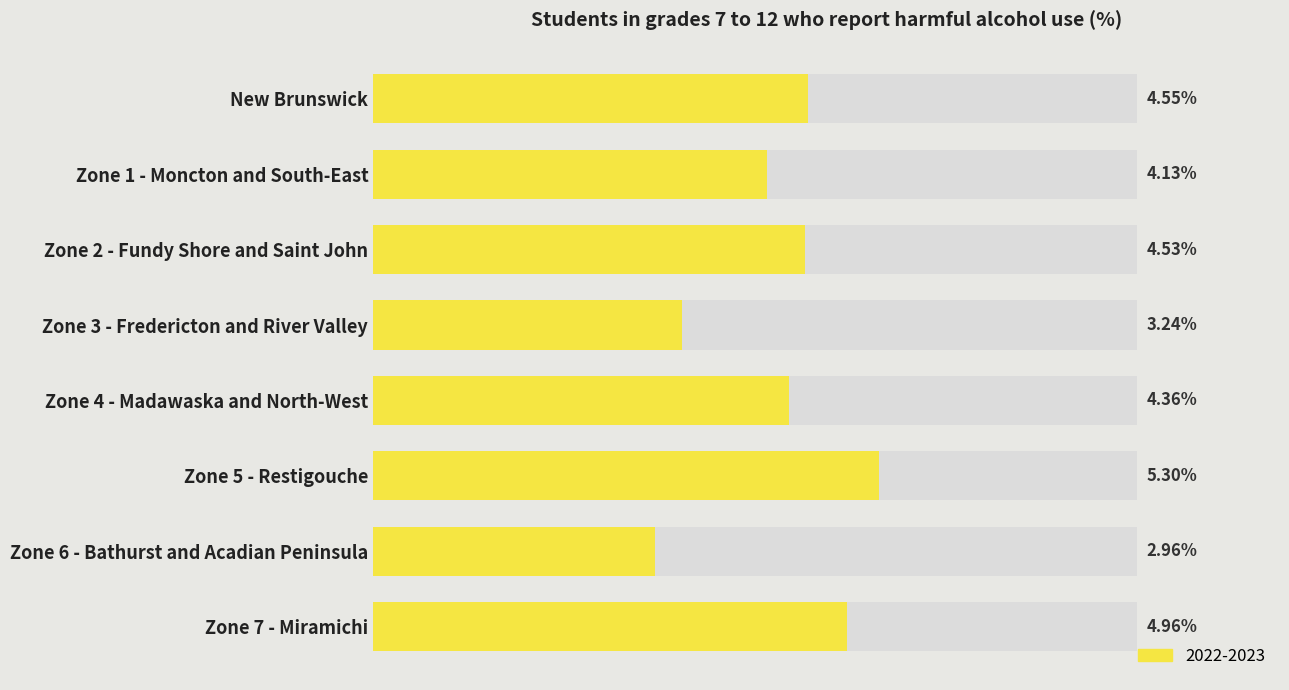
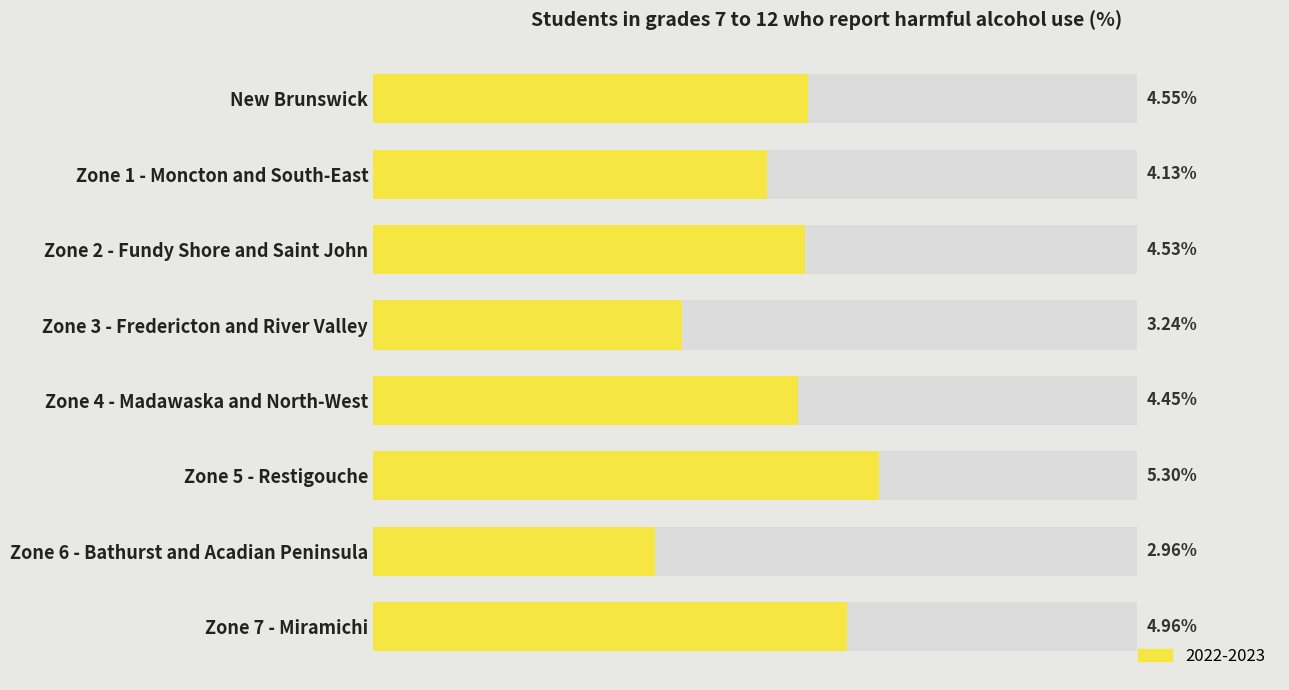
2022-2023, Zone 4 - Madawaska and North-West: 4.36% -> 4.45%
